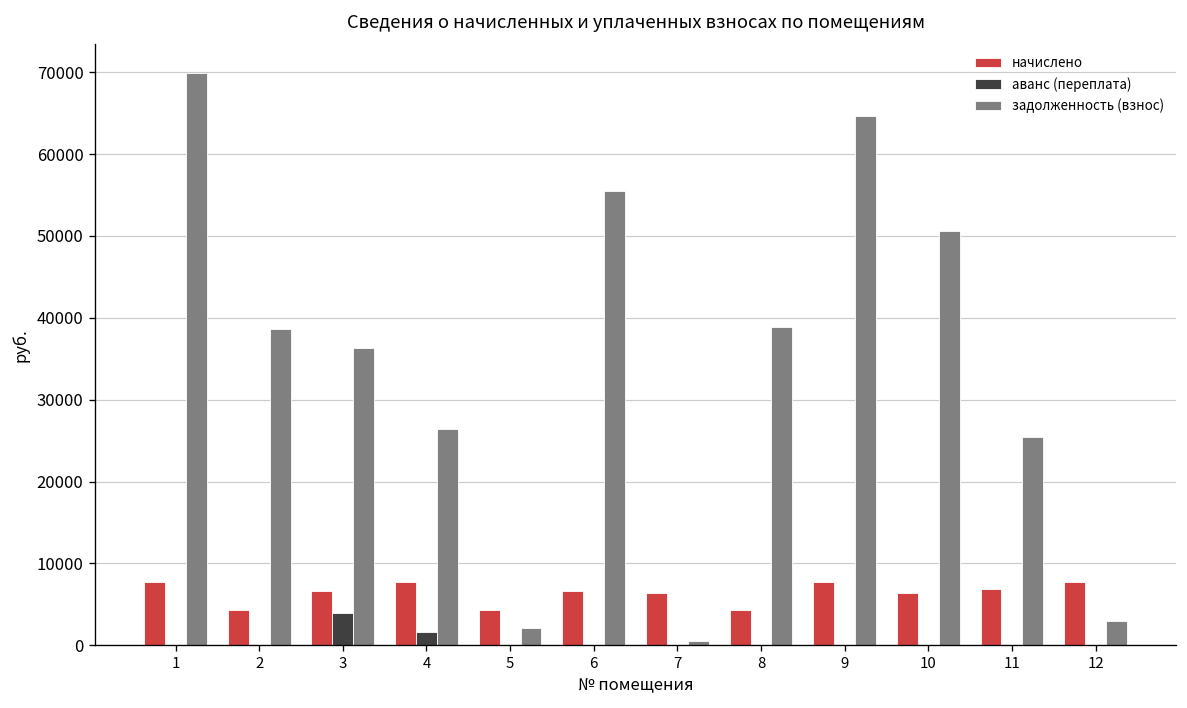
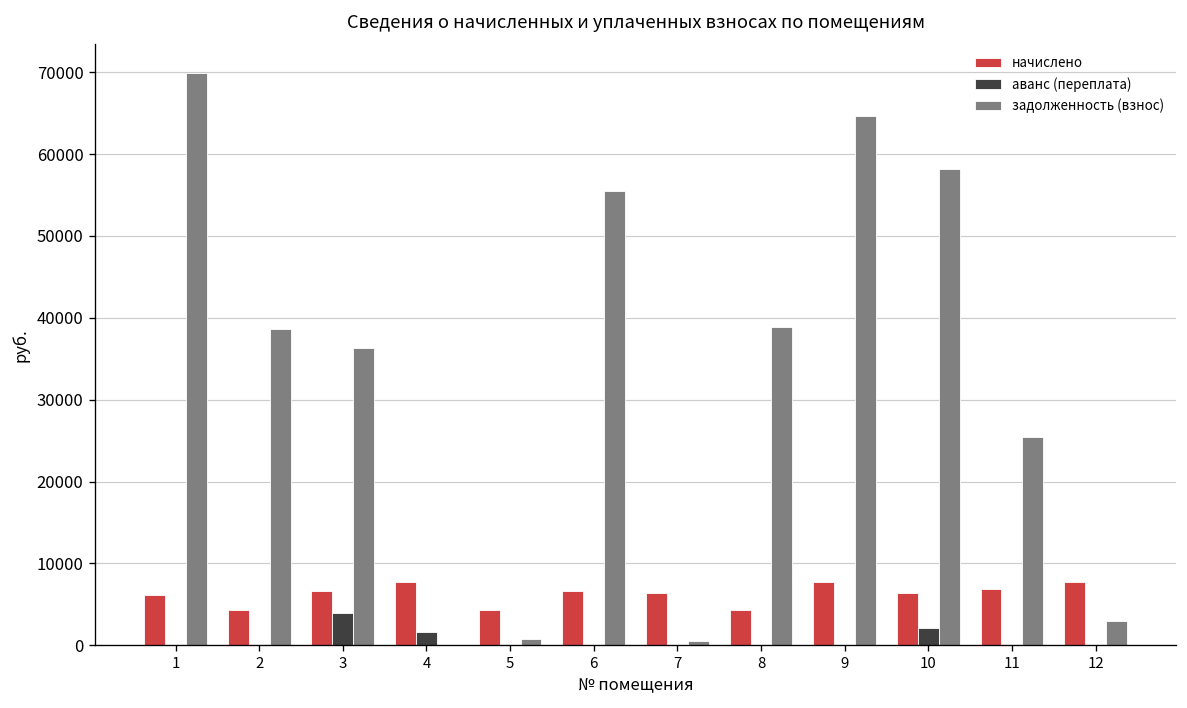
начислено, 1: 8000 -> 6000
задолженность (взнос), 4: 26000 -> 0
задолженность (взнос), 5: 2000 -> 1000
аванс (переплата), 10: 0 -> 2000
задолженность (взнос), 10: 51000 -> 58000
